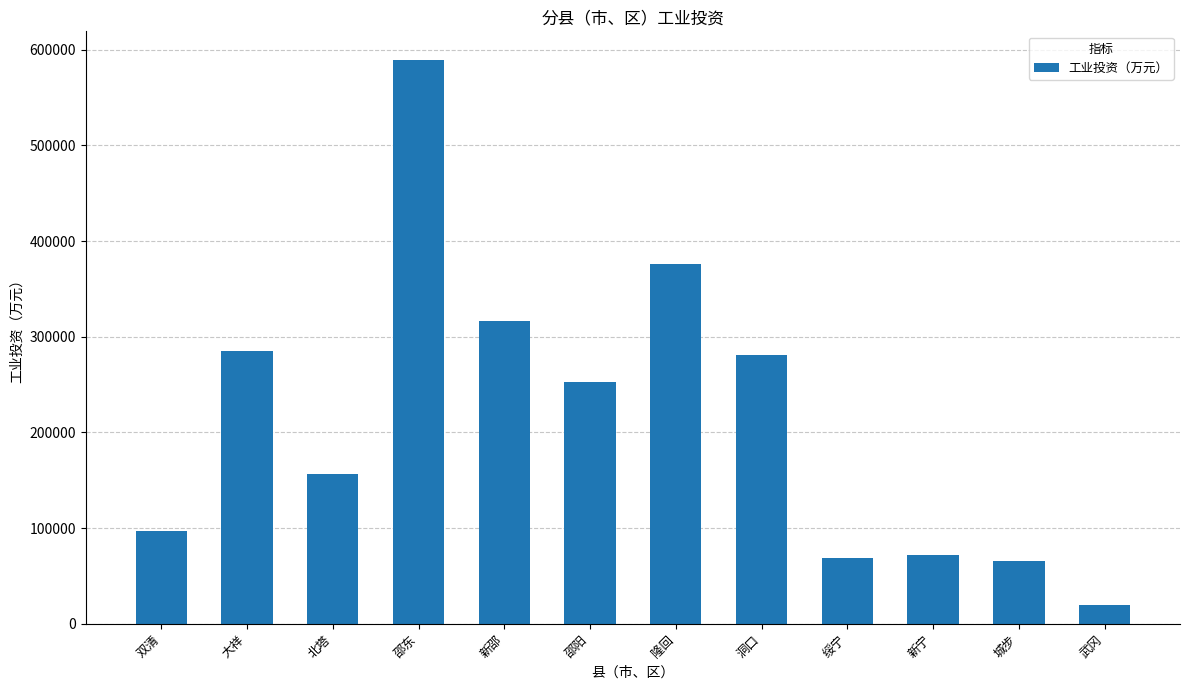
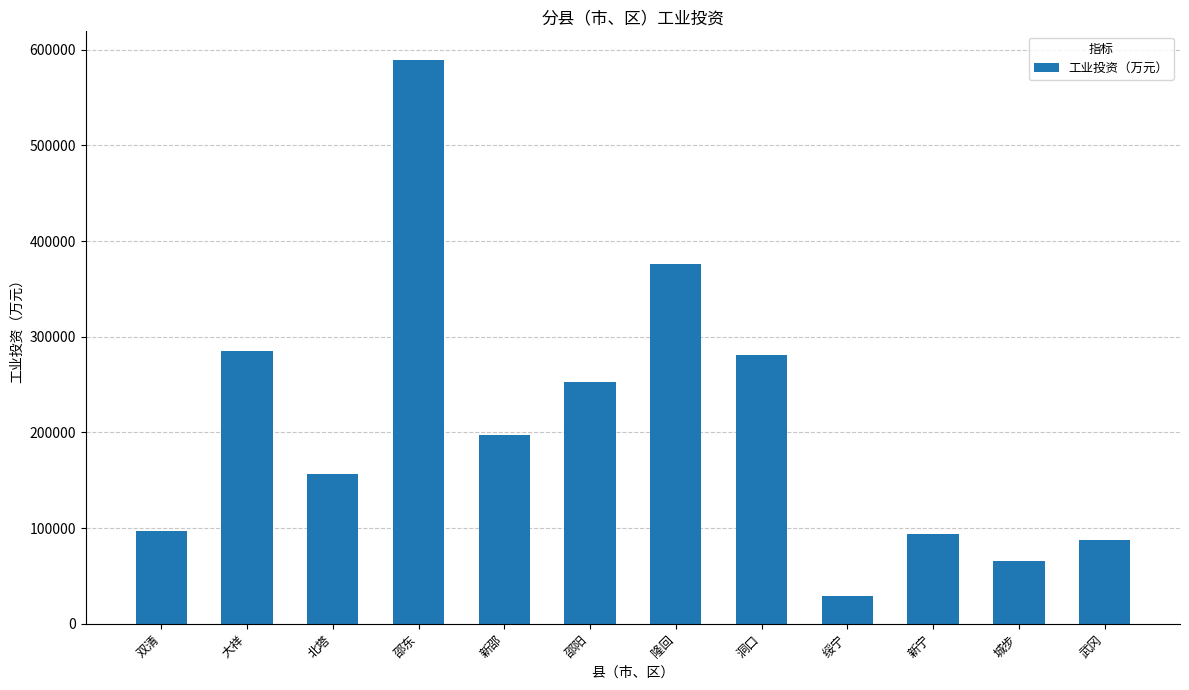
新邵: 320000 -> 200000
绥宁: 70000 -> 30000
新宁: 70000 -> 90000
武冈: 20000 -> 90000
